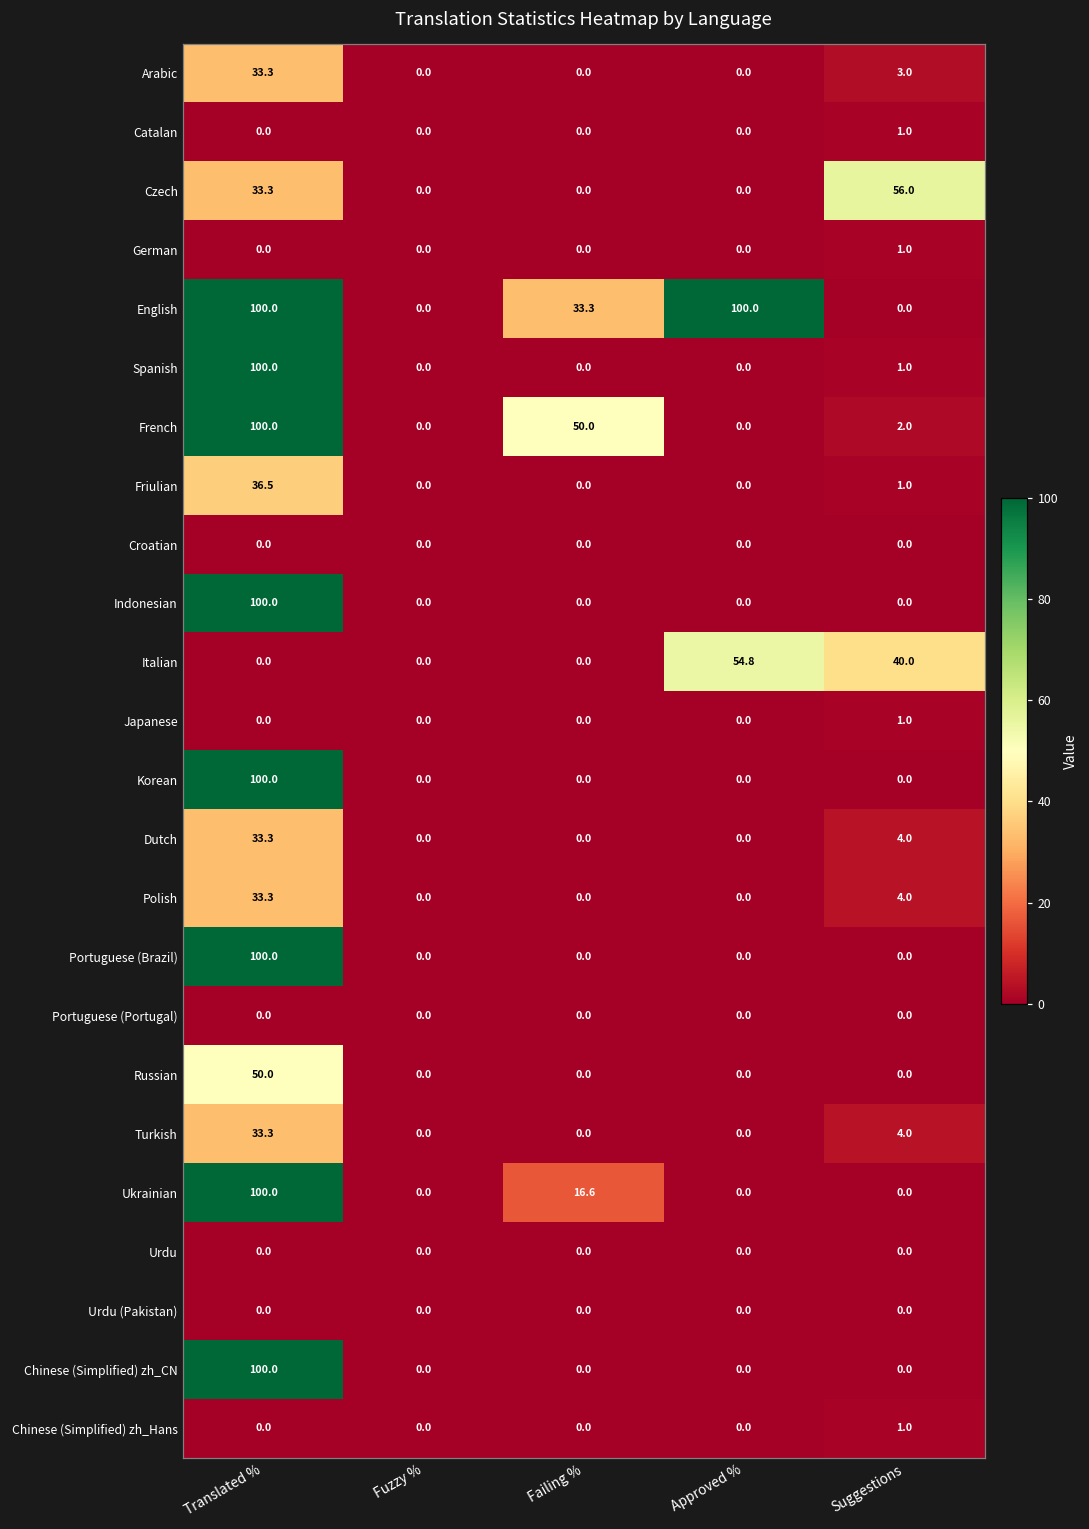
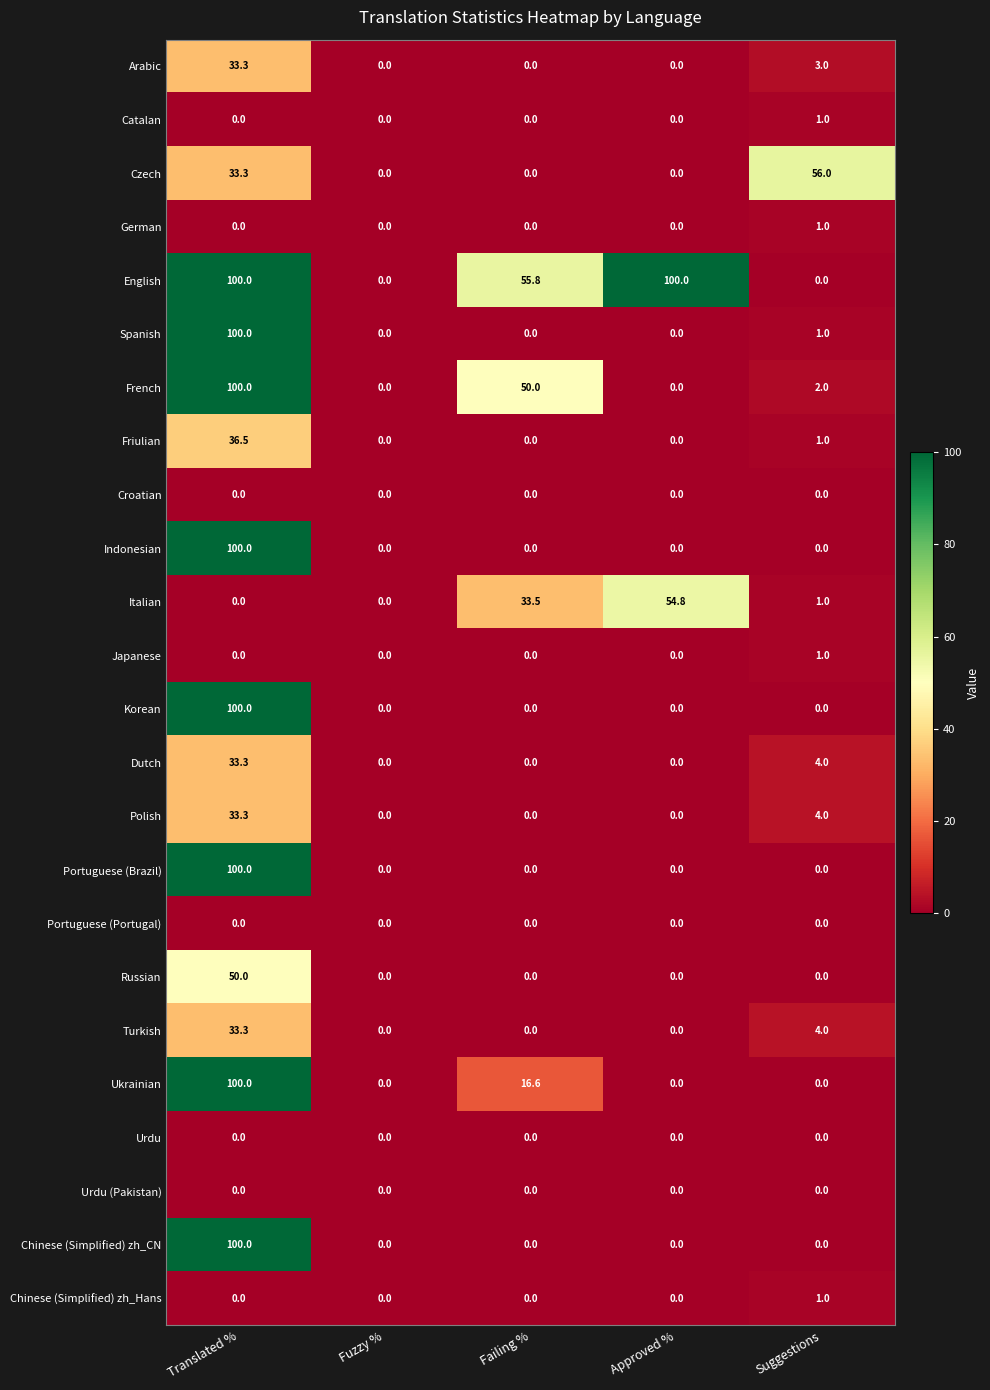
English, Failing %: 33.3 -> 55.8
Italian, Failing %: 0.0 -> 33.5
Italian, Suggestions: 40.0 -> 1.0
